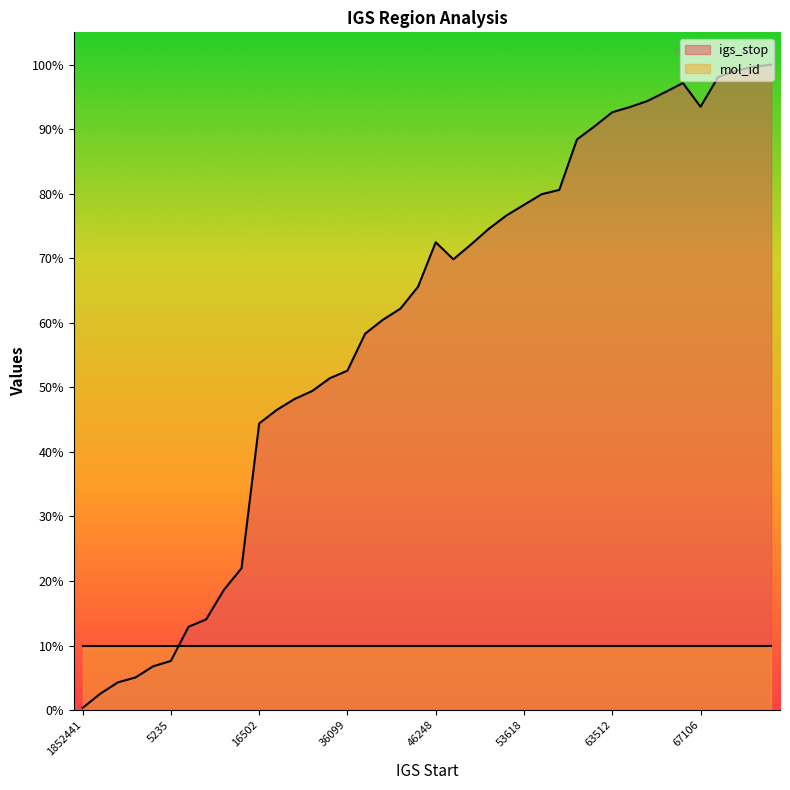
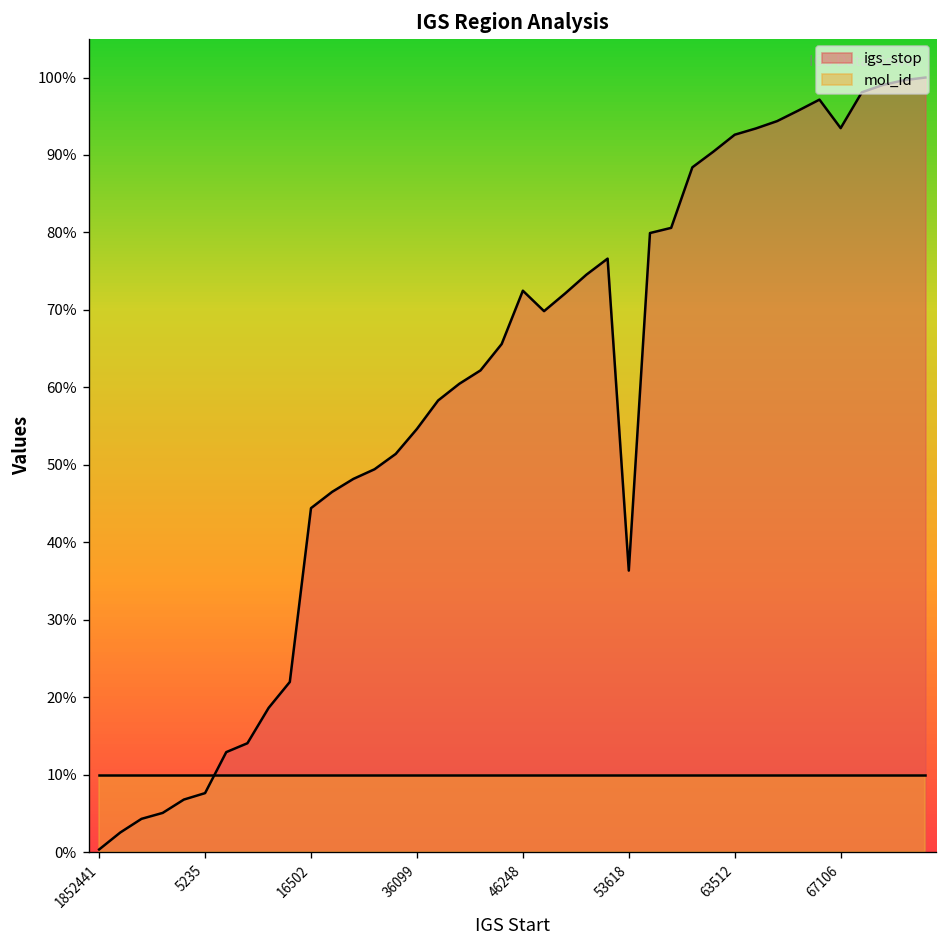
igs_stop, 36099: 53% -> 55%
igs_stop, 53618: 78% -> 36%
